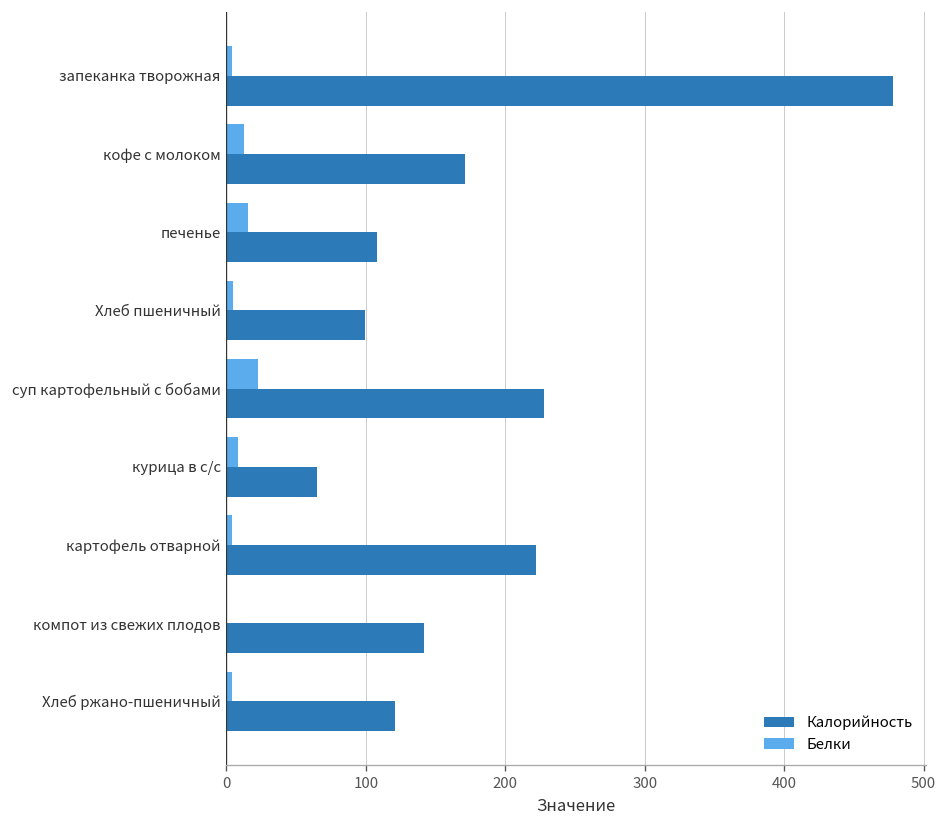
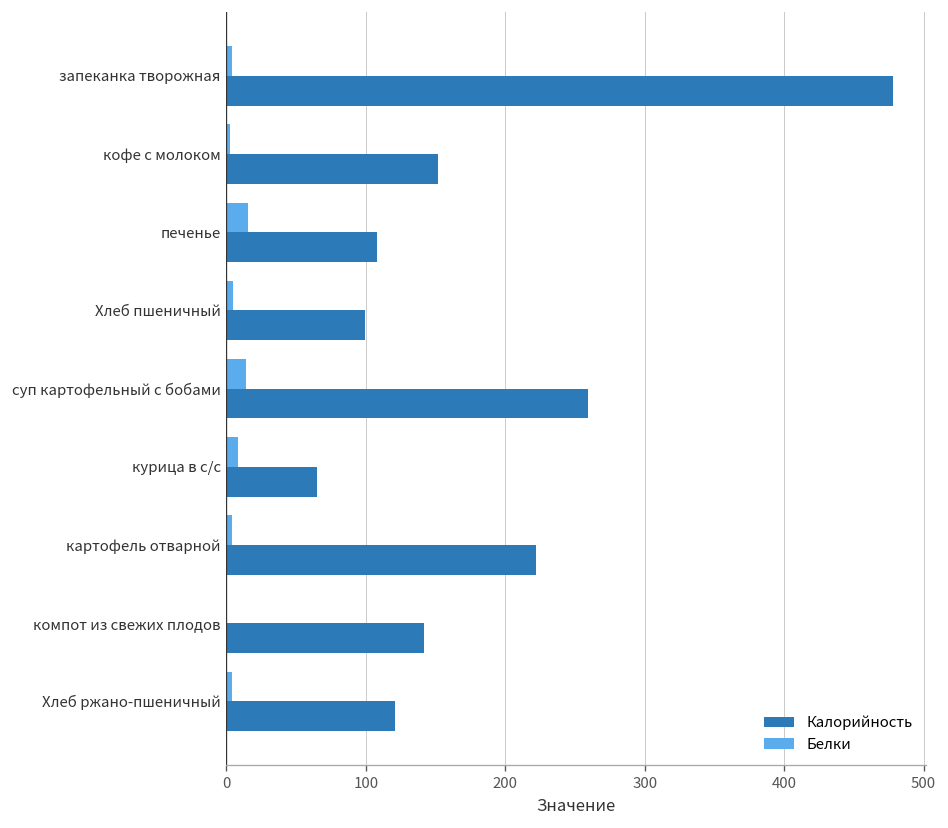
Белки, кофе с молоком: 12 -> 3
Калорийность, кофе с молоком: 171 -> 152
Белки, суп картофельный с бобами: 22 -> 14
Калорийность, суп картофельный с бобами: 228 -> 259
